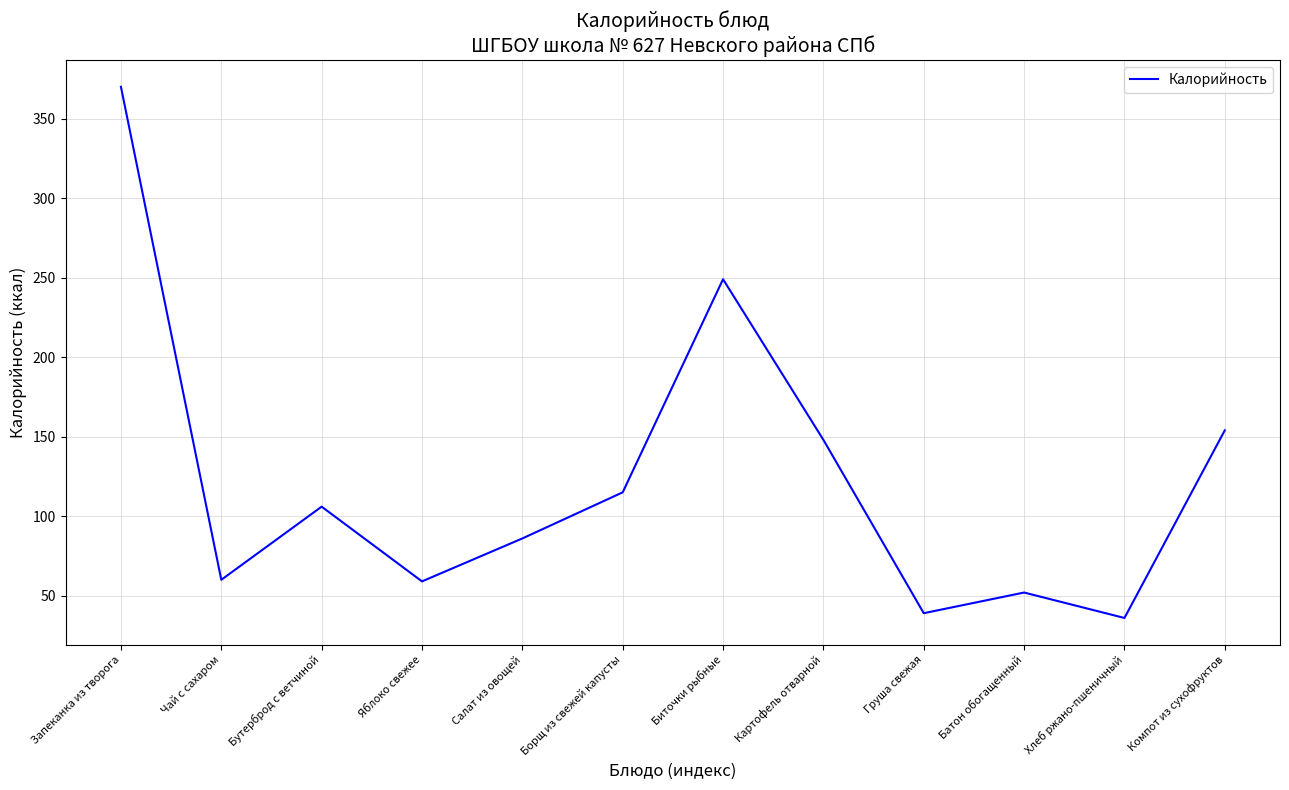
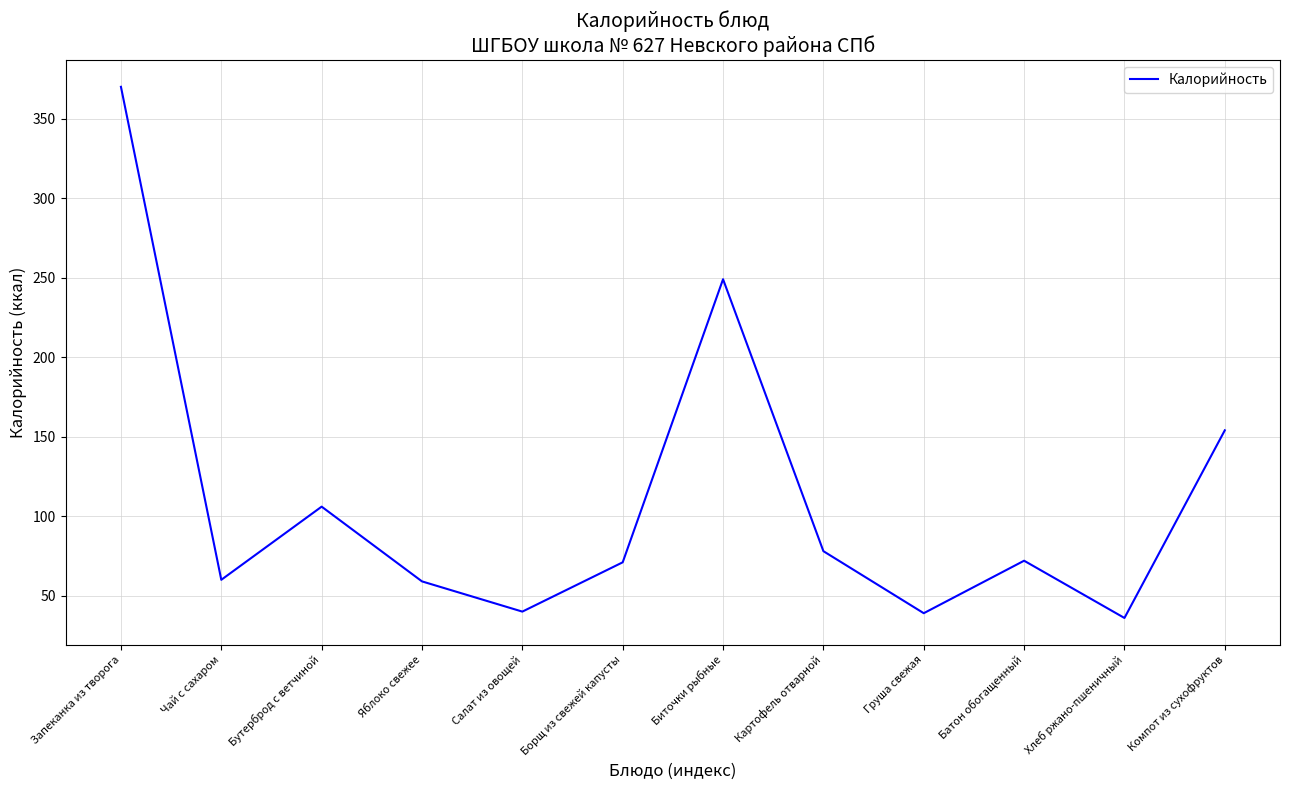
Салат из овощей: 86 -> 40
Борщ из свежей капусты: 115 -> 71
Картофель отварной: 148 -> 78
Батон обогащенный: 52 -> 72
